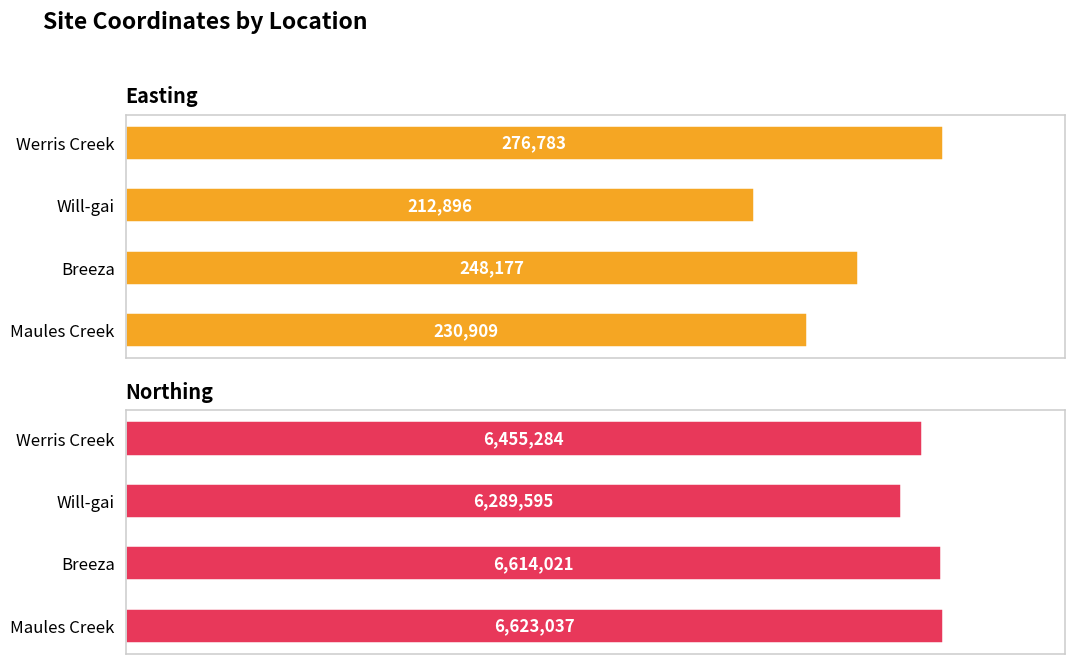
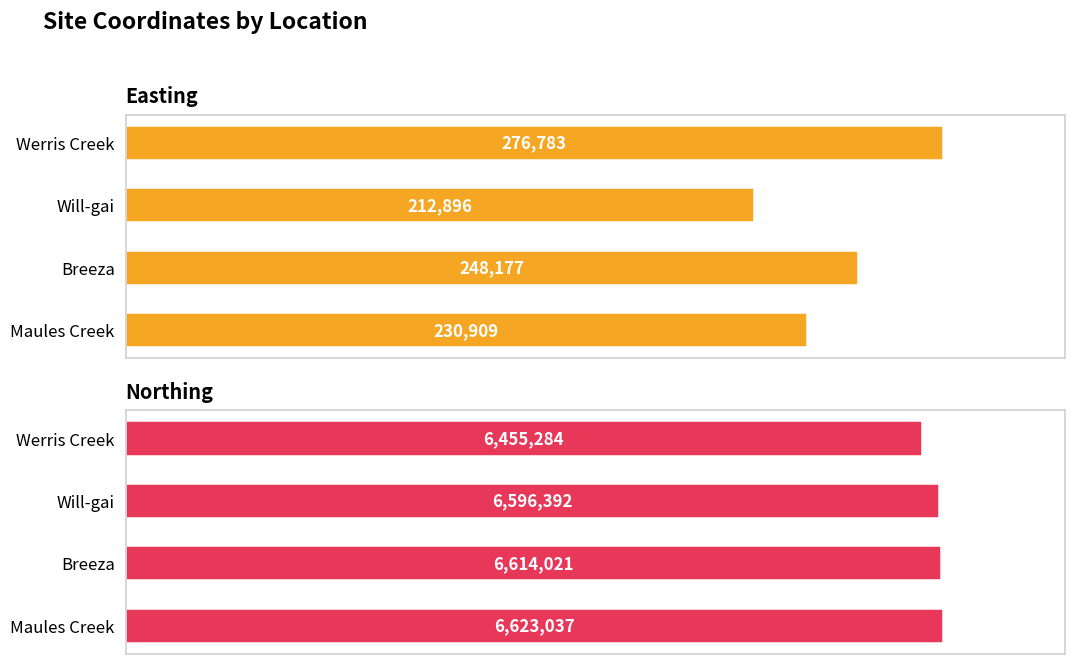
Northing, Will-gai: 6,289,595 -> 6,596,392
